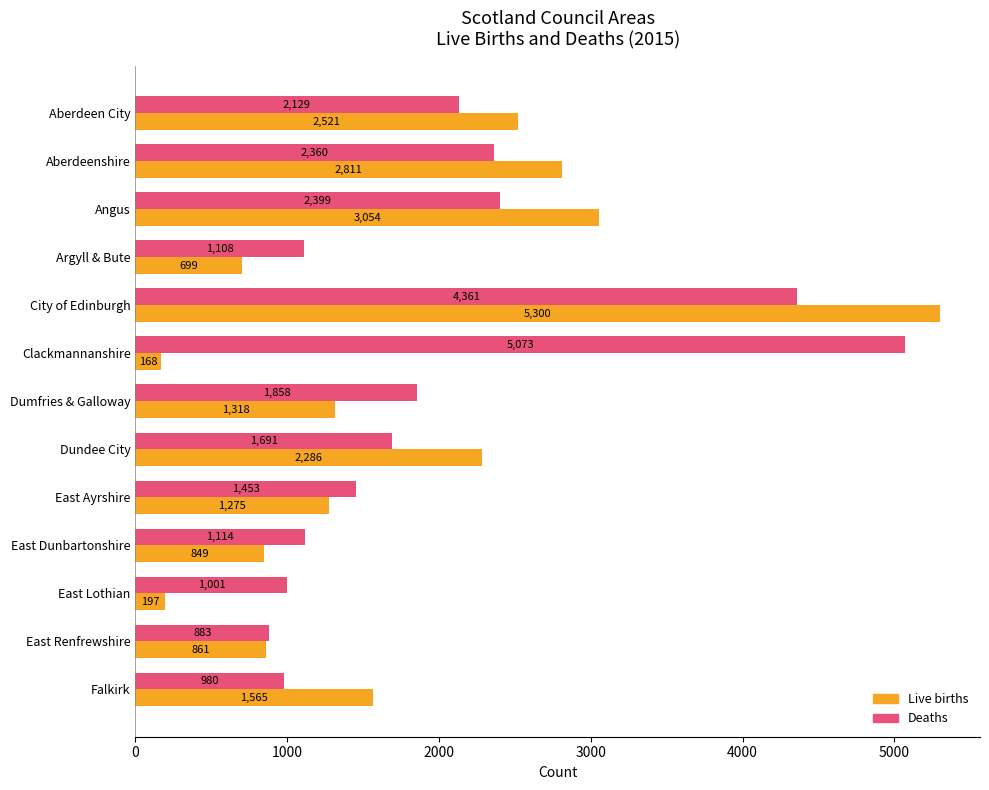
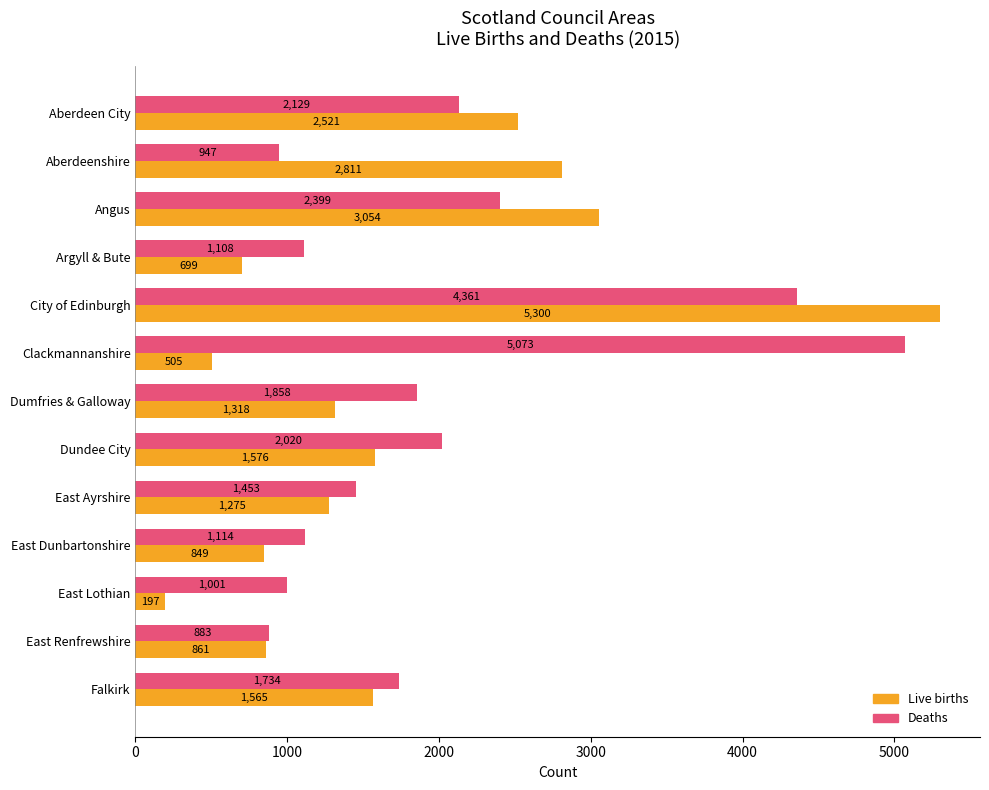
Deaths, Aberdeenshire: 2,360 -> 947
Live births, Clackmannanshire: 168 -> 505
Deaths, Dundee City: 1,691 -> 2,020
Live births, Dundee City: 2,286 -> 1,576
Deaths, Falkirk: 980 -> 1,734
